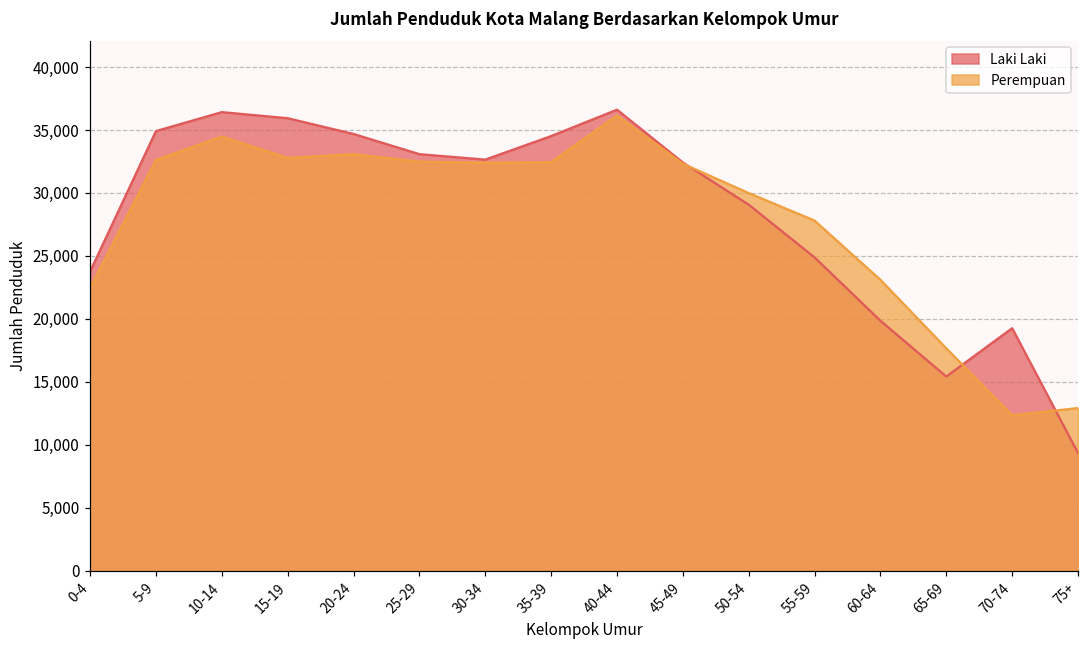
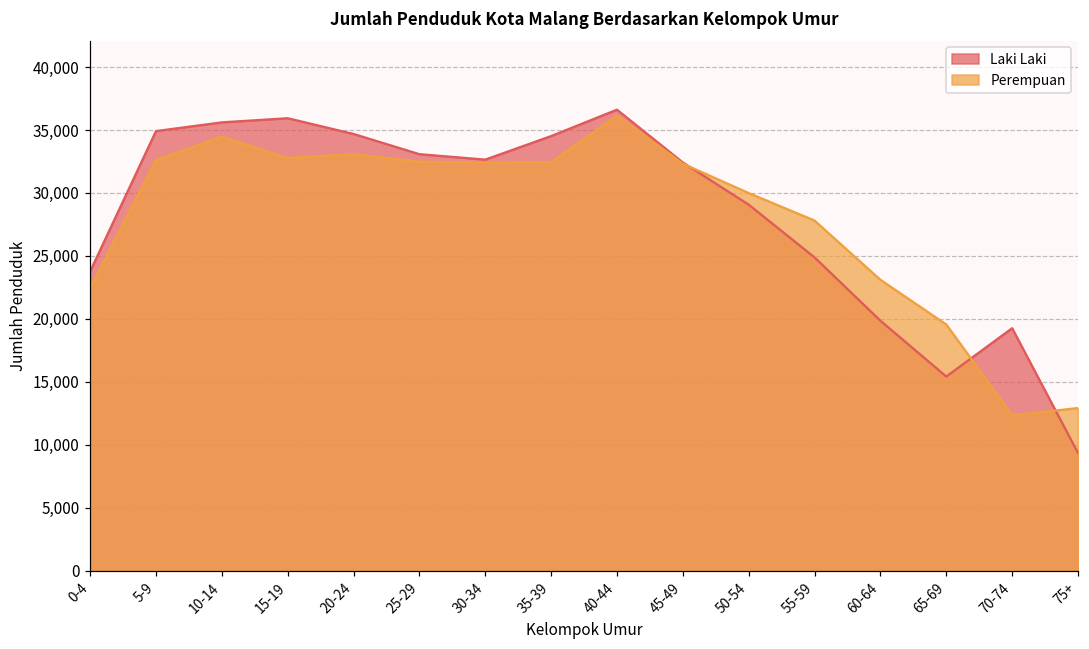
Laki Laki, 10-14: 36,400 -> 35,600
Perempuan, 65-69: 17,700 -> 19,500
